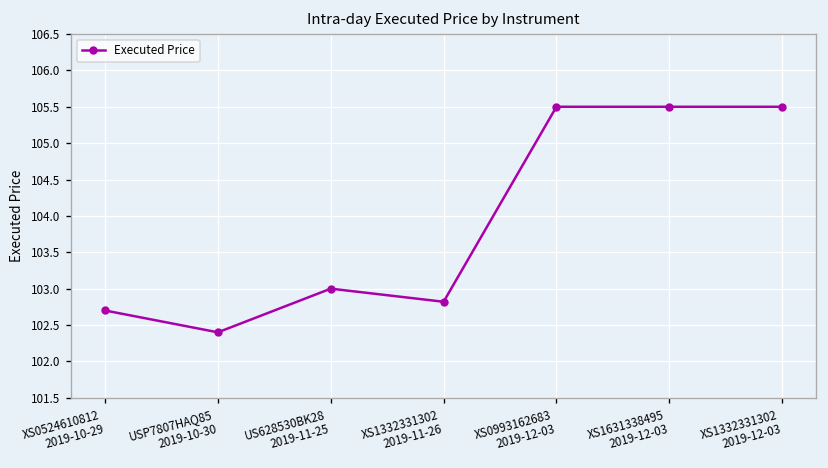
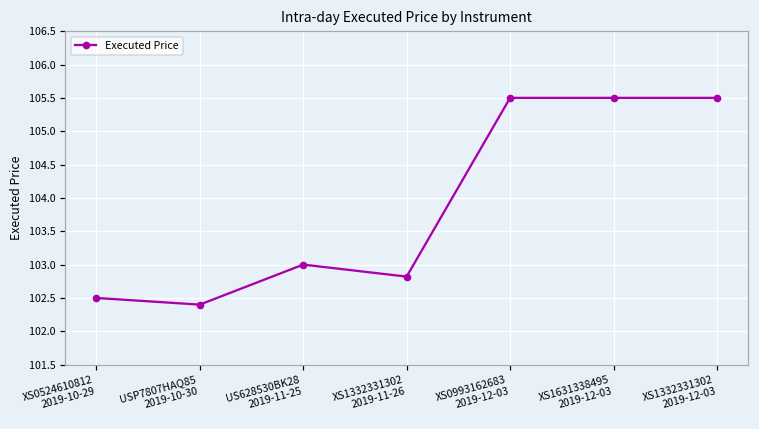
XS0524610812 2019-10-29: 102.7 -> 102.5
